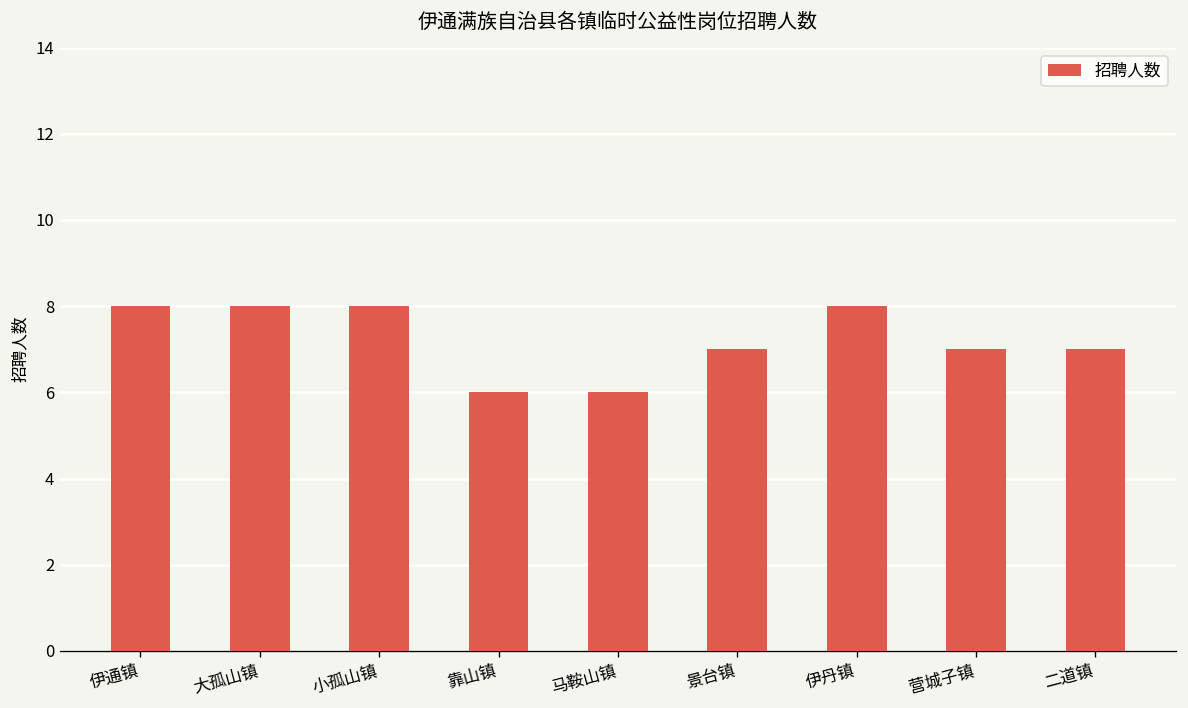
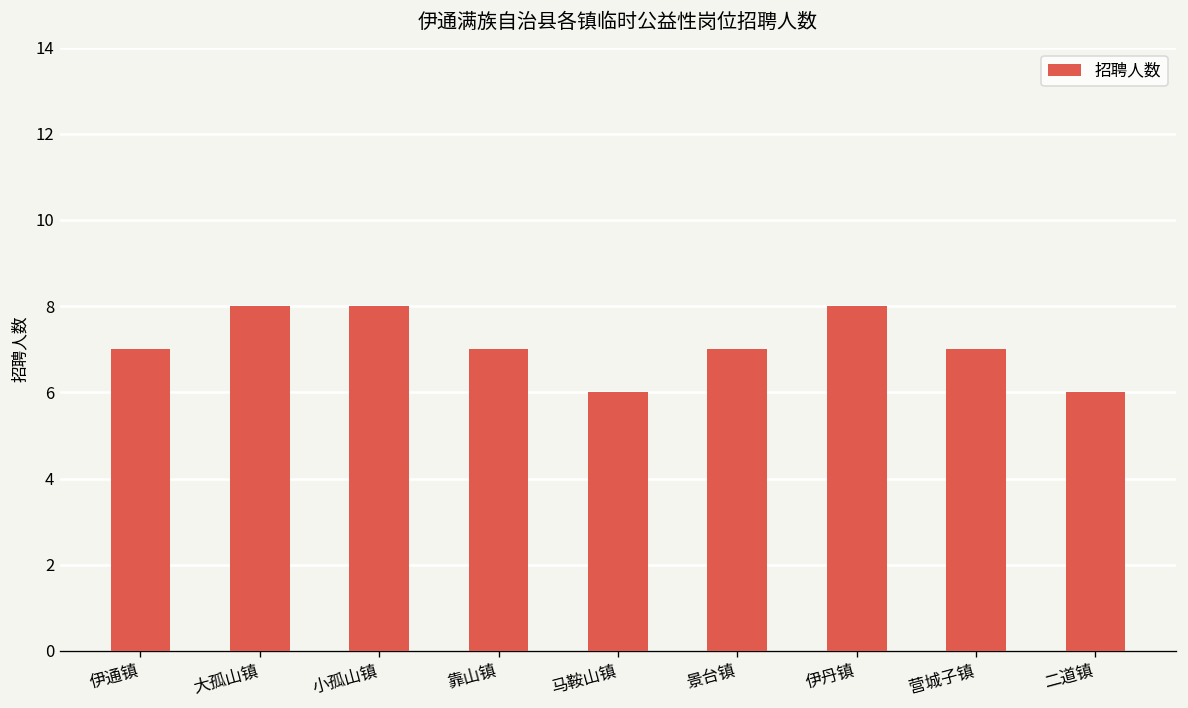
伊通镇: 8 -> 7
靠山镇: 6 -> 7
二道镇: 7 -> 6
